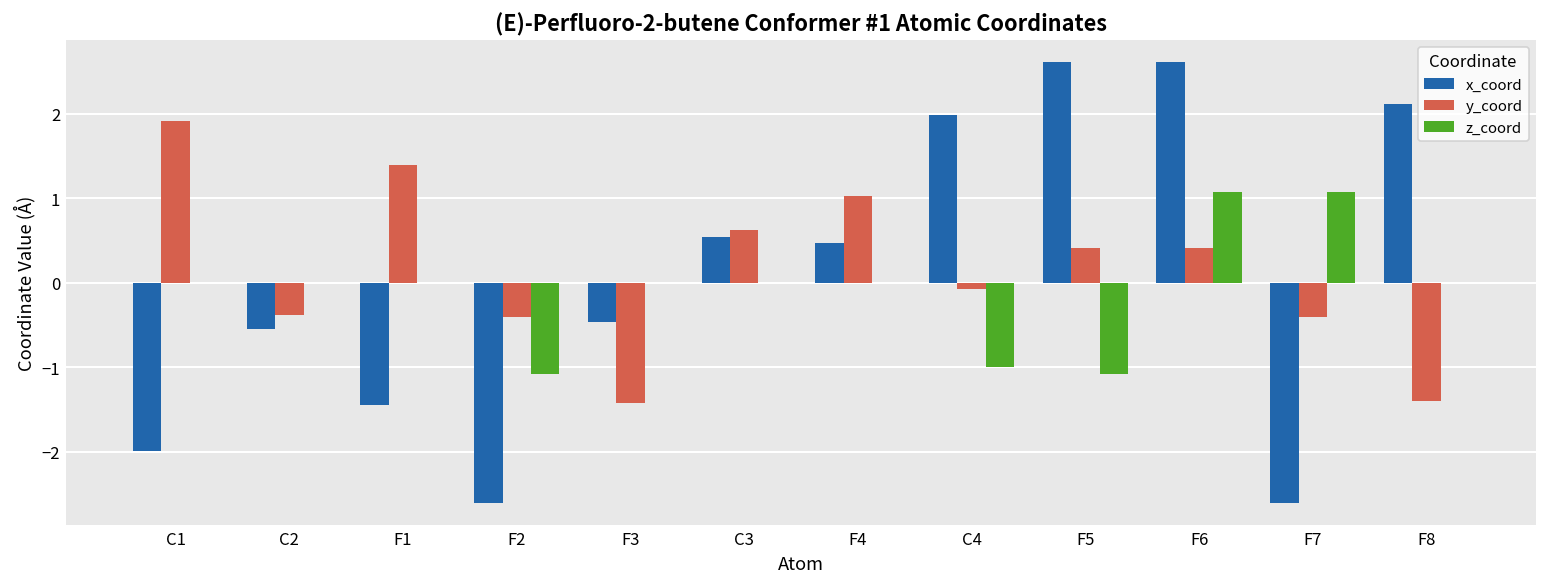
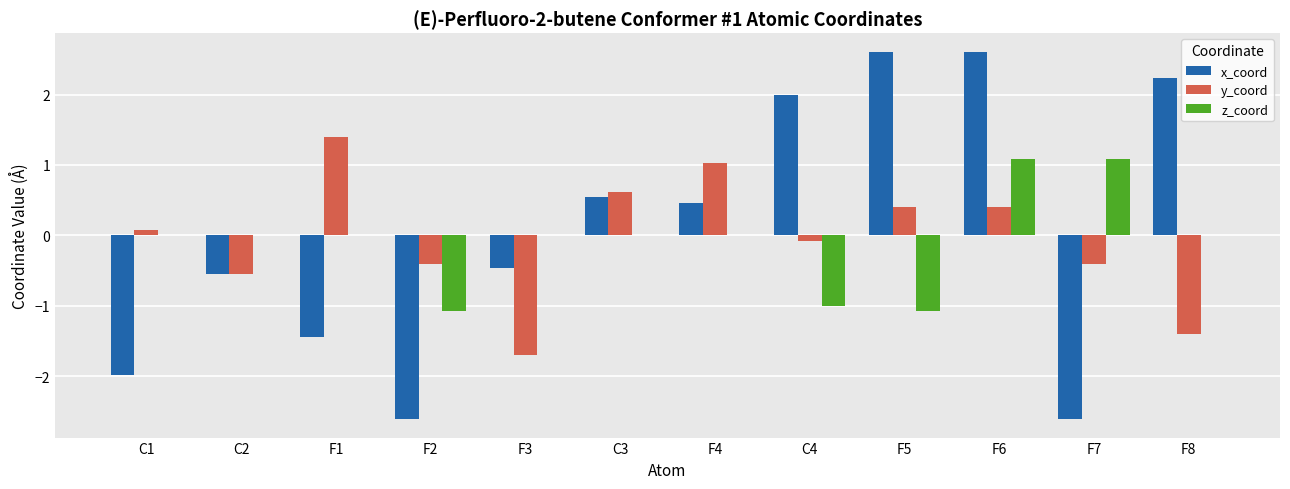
y_coord, C1: 1.9 -> 0.1
y_coord, C2: -0.4 -> -0.5
y_coord, F3: -1.4 -> -1.7
x_coord, F8: 2.1 -> 2.2
